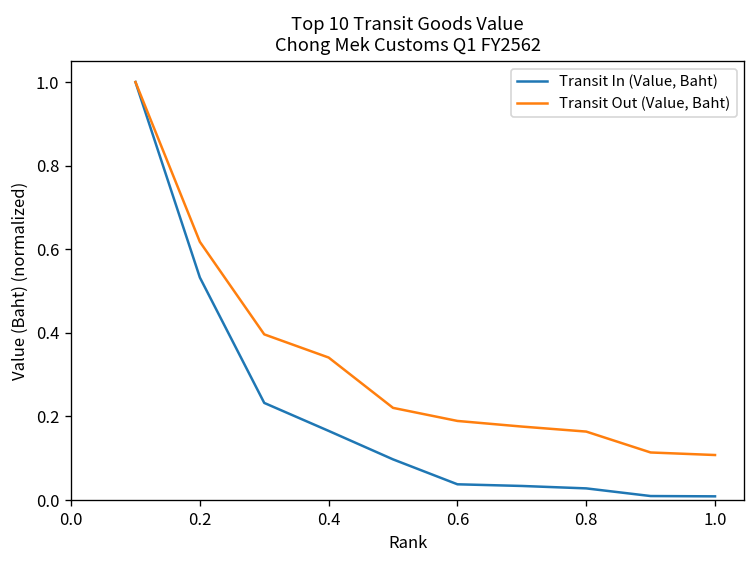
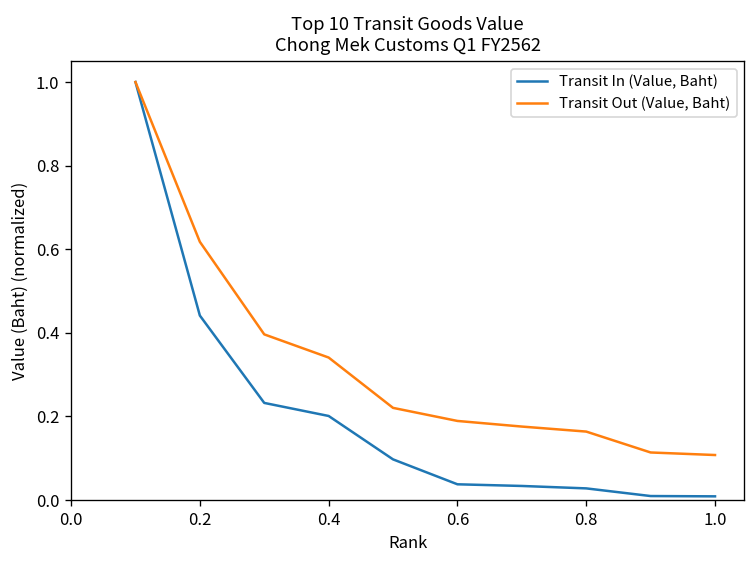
Transit In (Value, Baht), 0.2: 0.53 -> 0.44
Transit In (Value, Baht), 0.4: 0.17 -> 0.20
